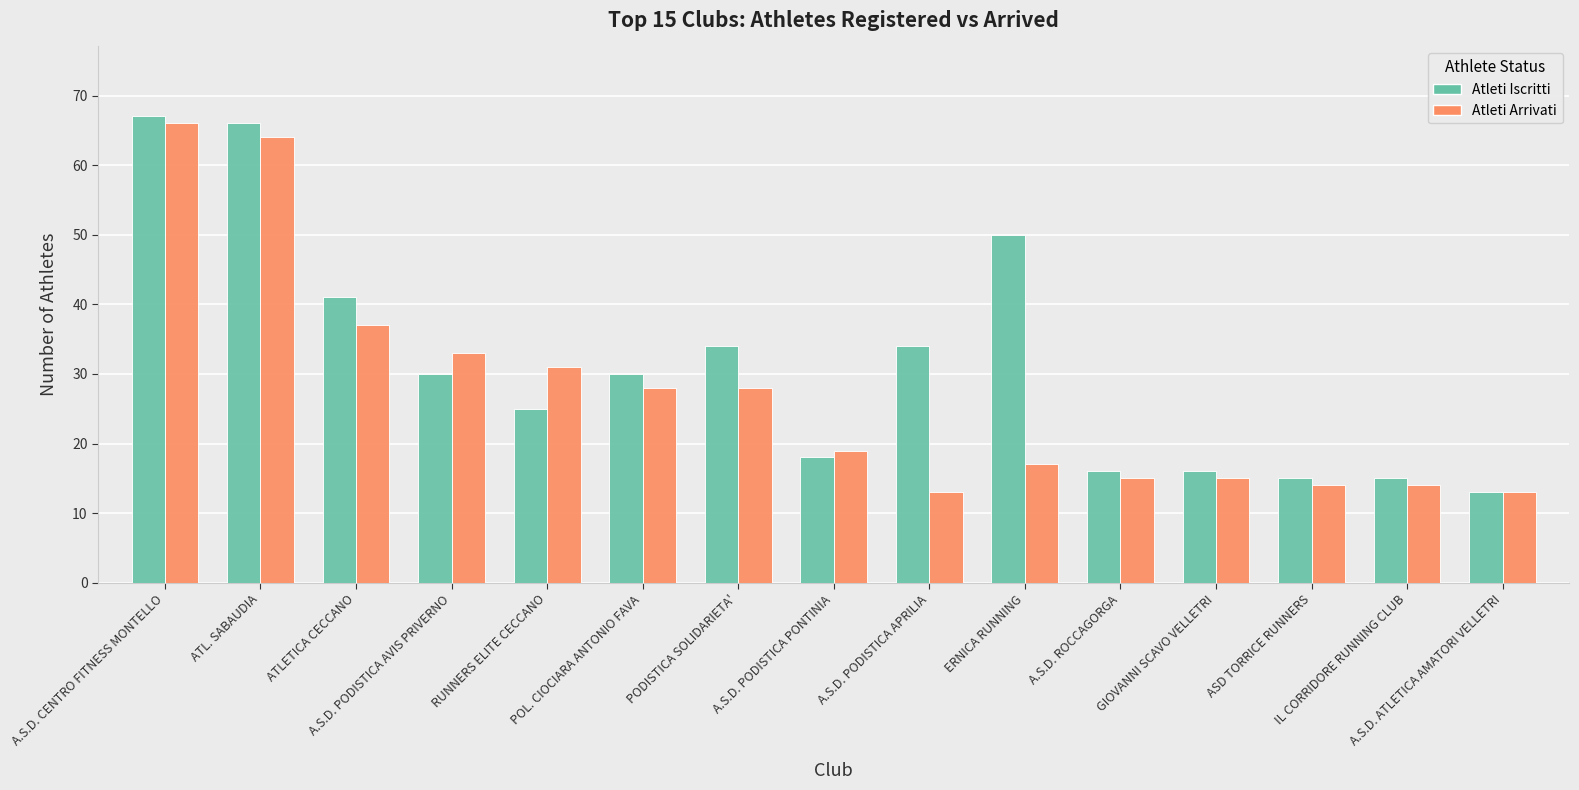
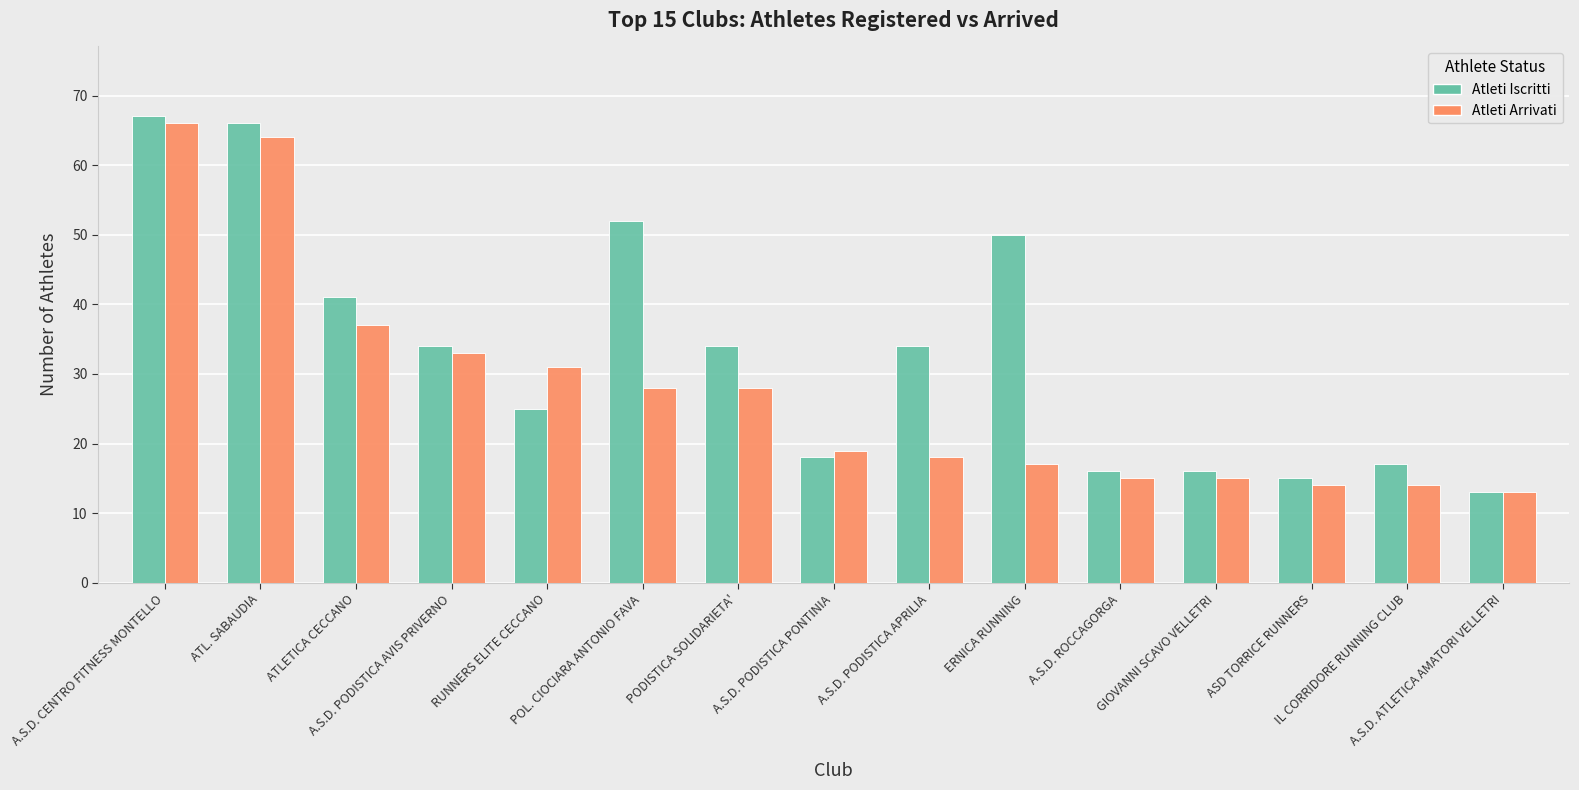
Atleti Iscritti, A.S.D. PODISTICA AVIS PRIVERNO: 30 -> 34
Atleti Iscritti, POL. CIOCIARA ANTONIO FAVA: 30 -> 52
Atleti Arrivati, A.S.D. PODISTICA APRILIA: 13 -> 18
Atleti Iscritti, IL CORRIDORE RUNNING CLUB: 15 -> 17
